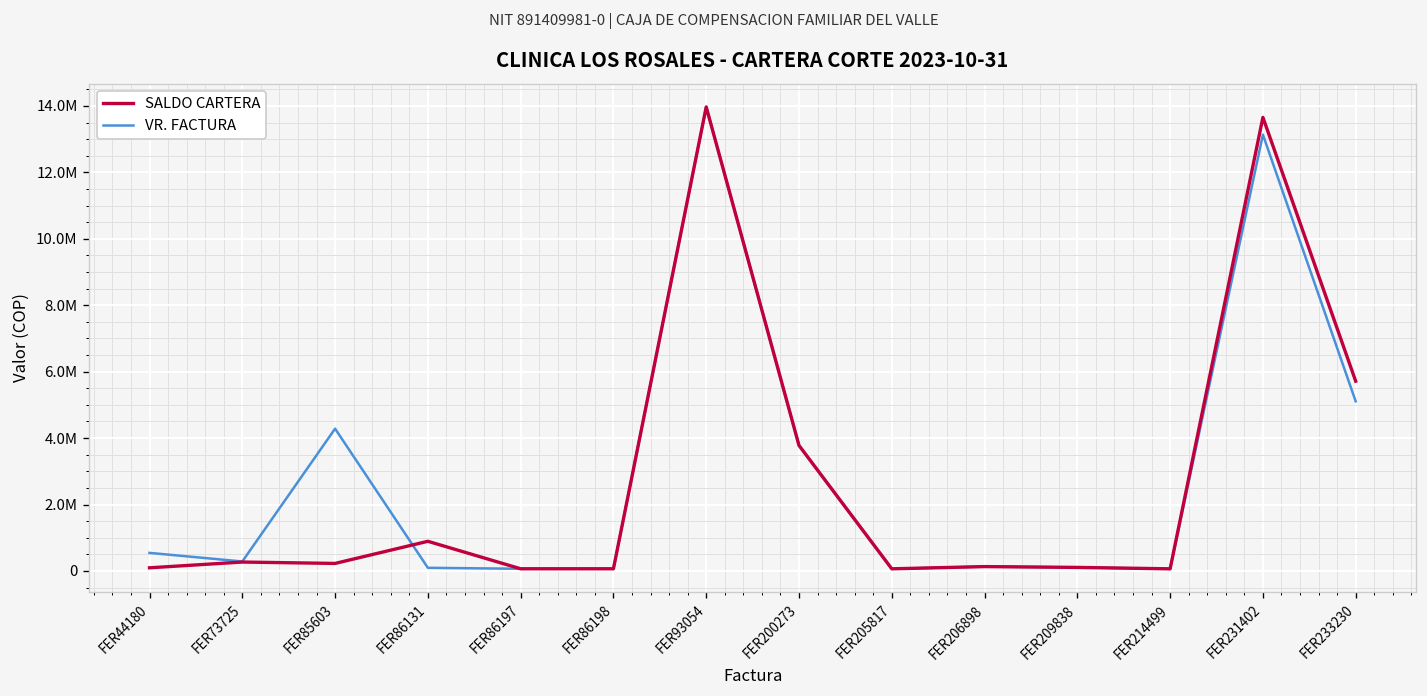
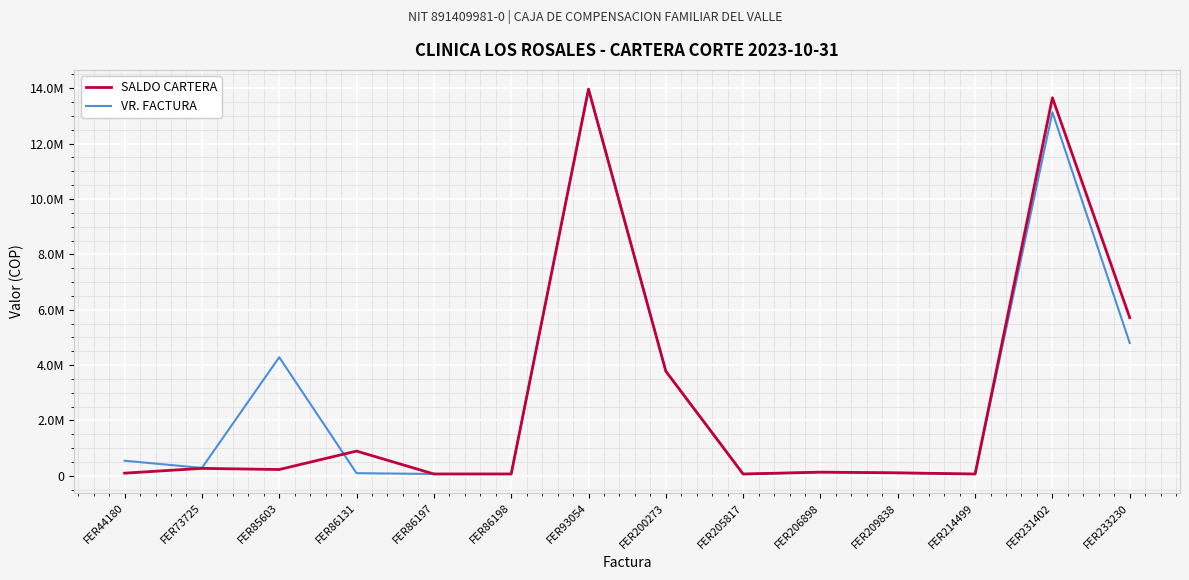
VR. FACTURA, FER233230: 5100000 -> 4800000
